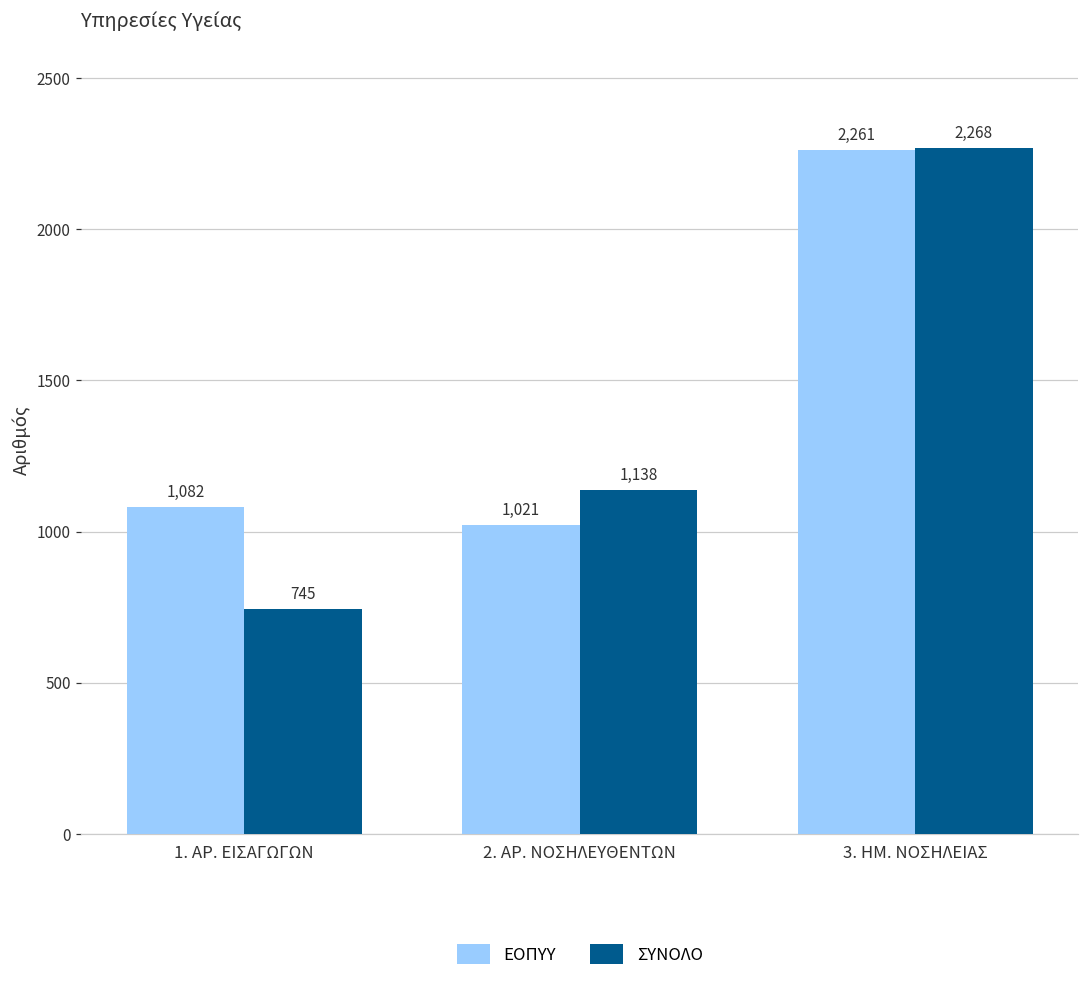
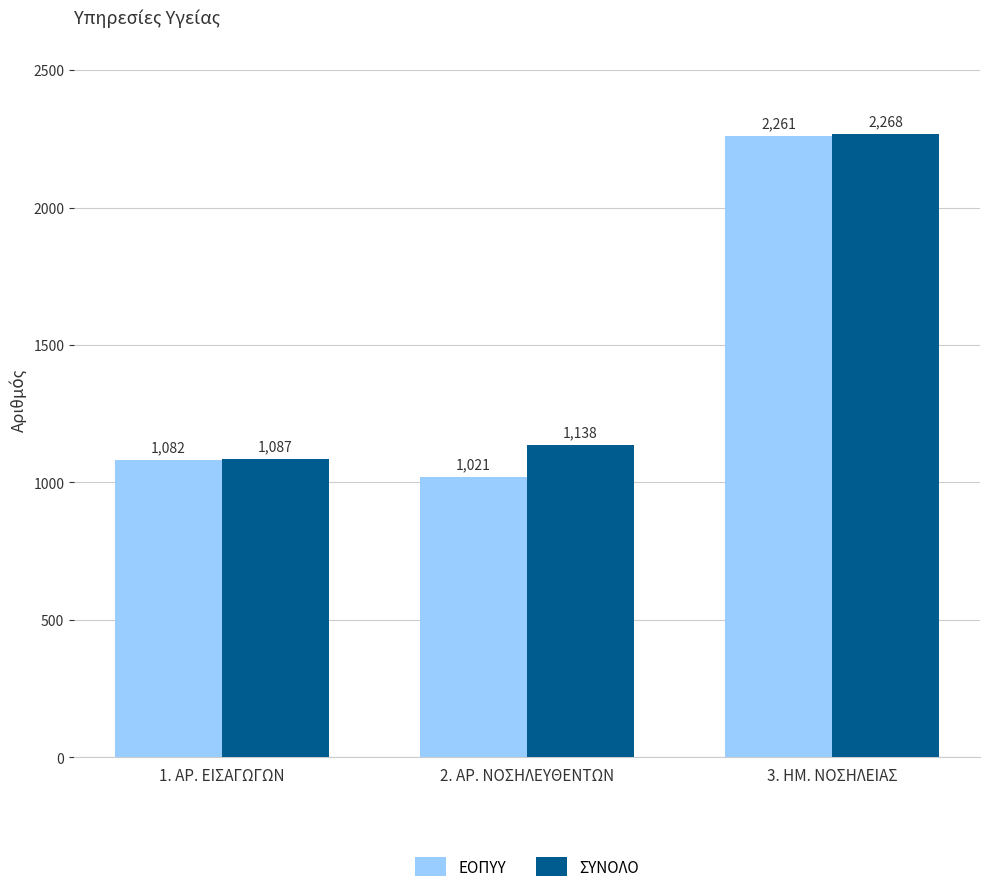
ΣΥΝΟΛΟ, 1. ΑΡ. ΕΙΣΑΓΩΓΩΝ: 745 -> 1,087
